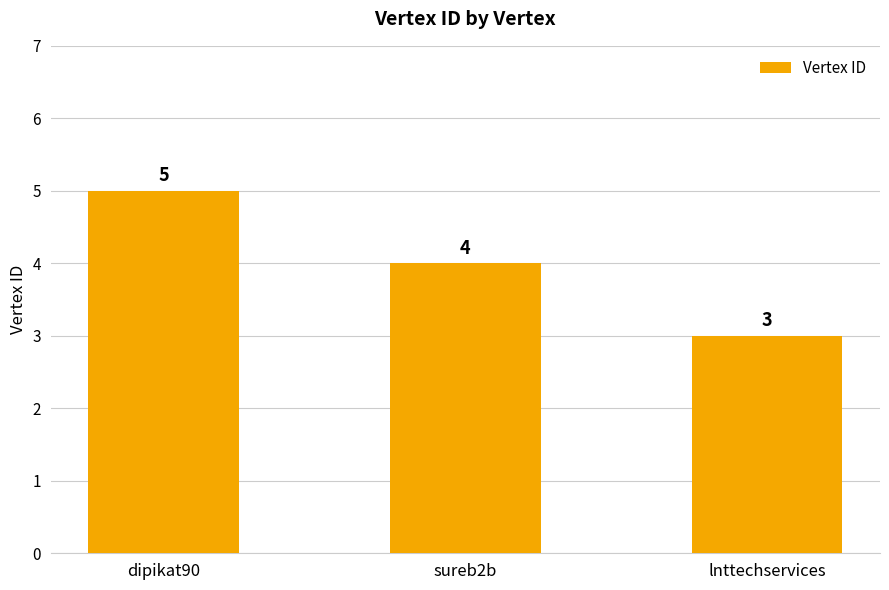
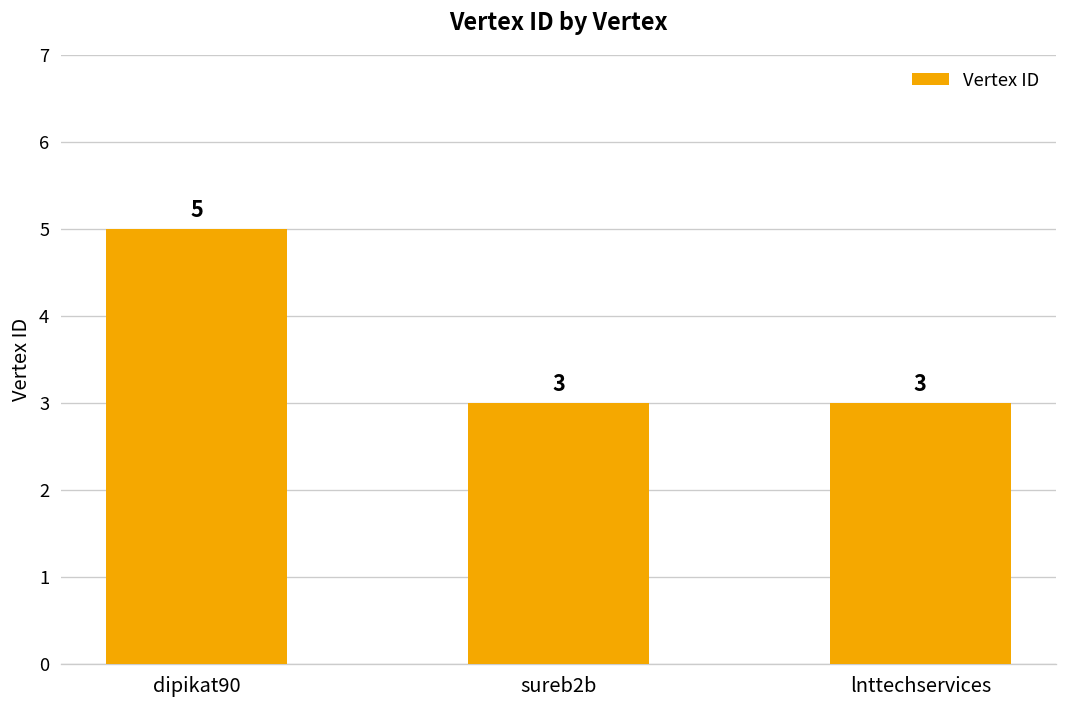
sureb2b: 4 -> 3
